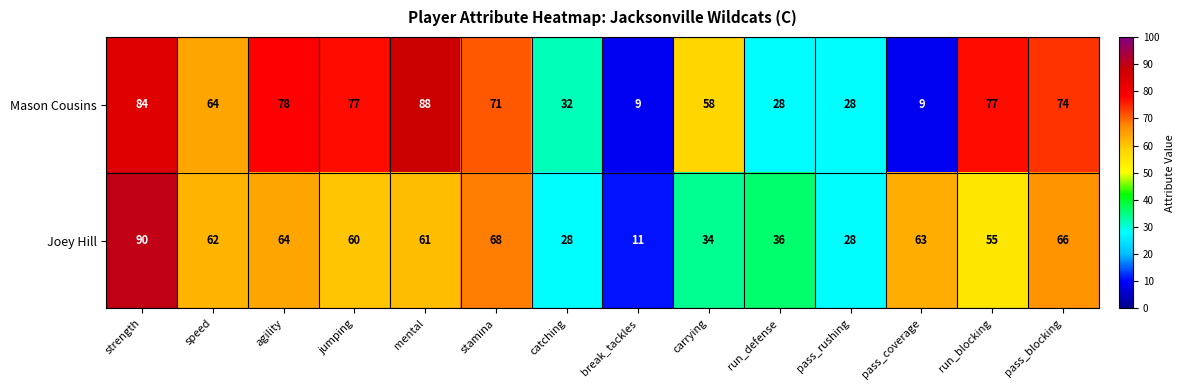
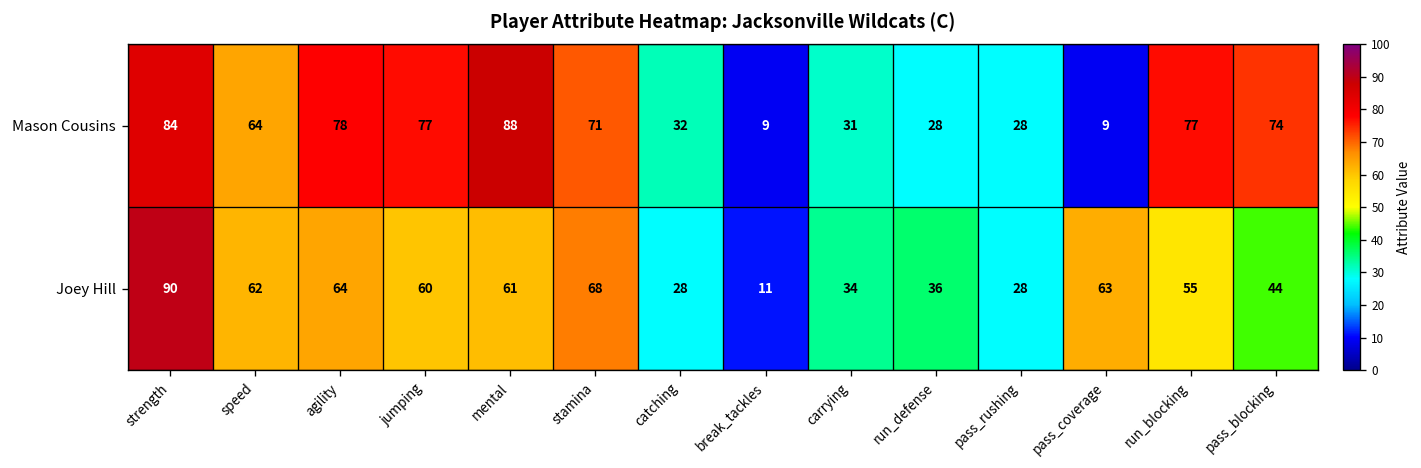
Mason Cousins, carrying: 58 -> 31
Joey Hill, pass_blocking: 66 -> 44
